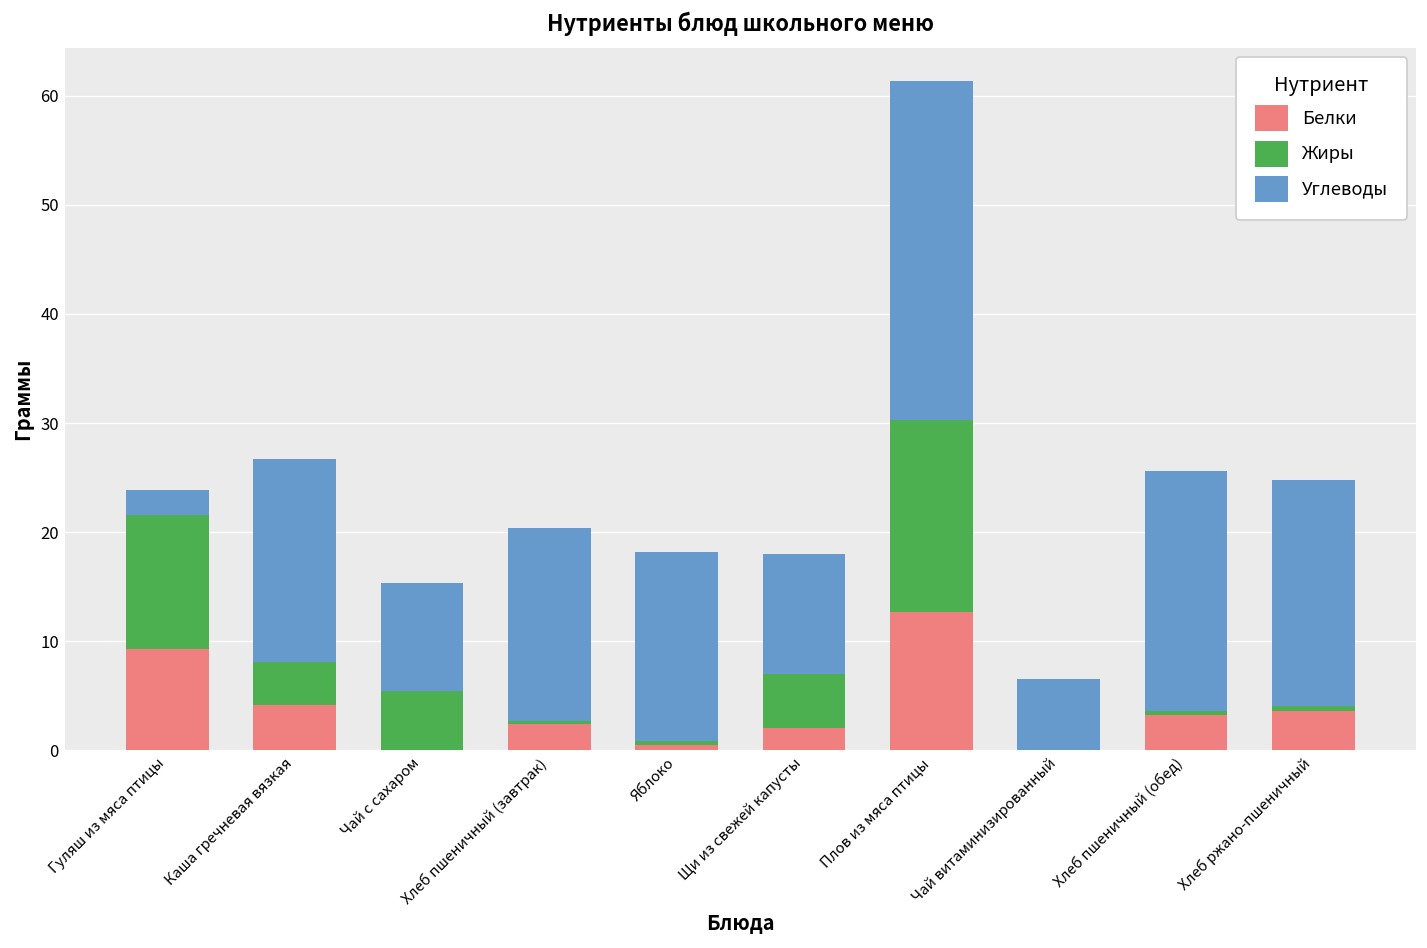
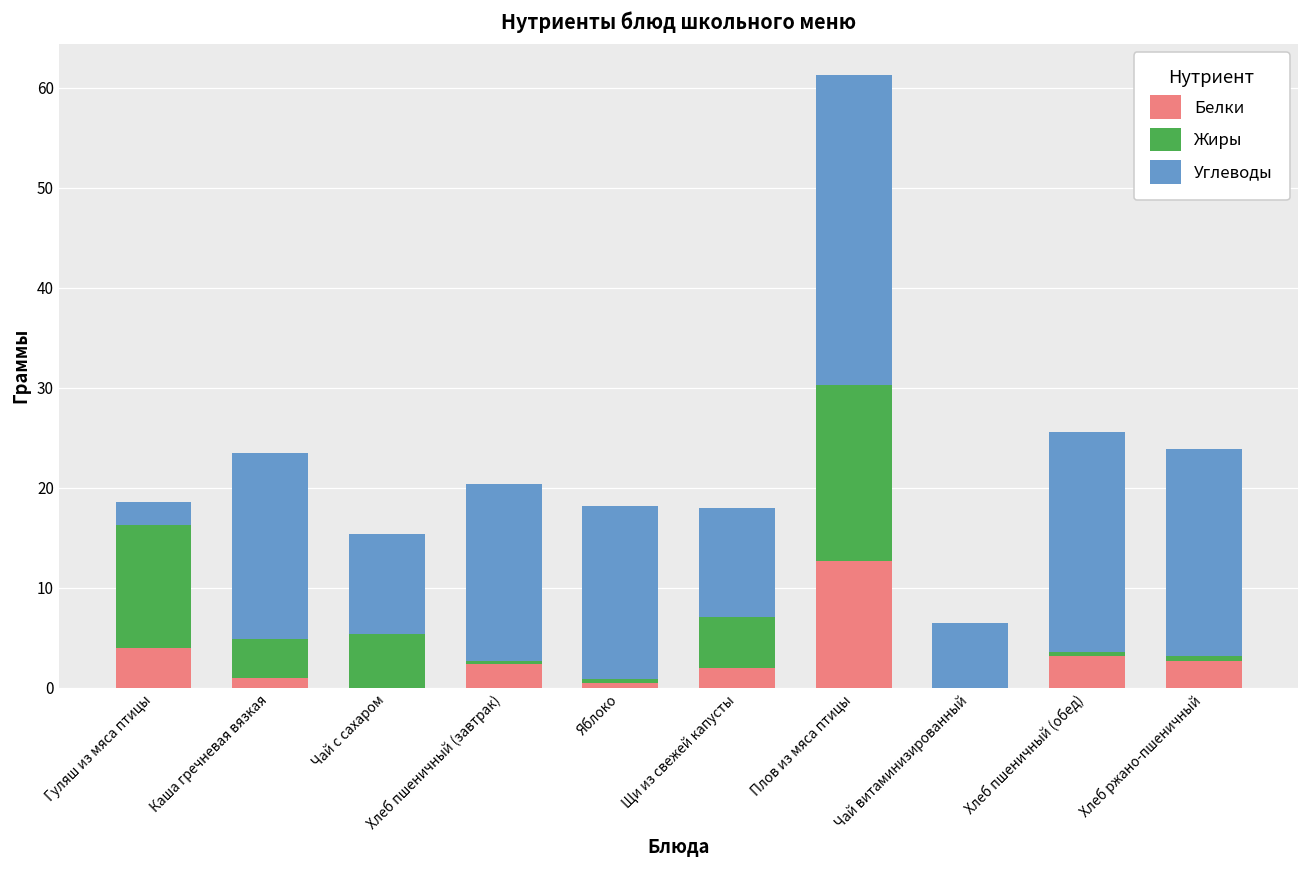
Белки, Гуляш из мяса птицы: 9 -> 4
Белки, Каша гречневая вязкая: 4 -> 1
Белки, Хлеб ржано-пшеничный: 4 -> 3
